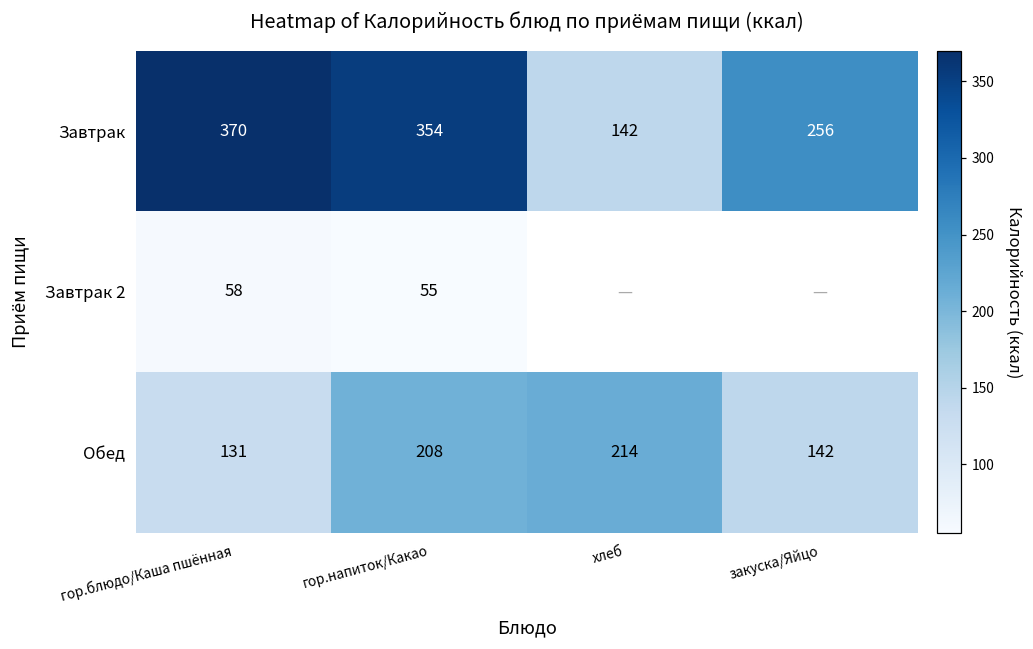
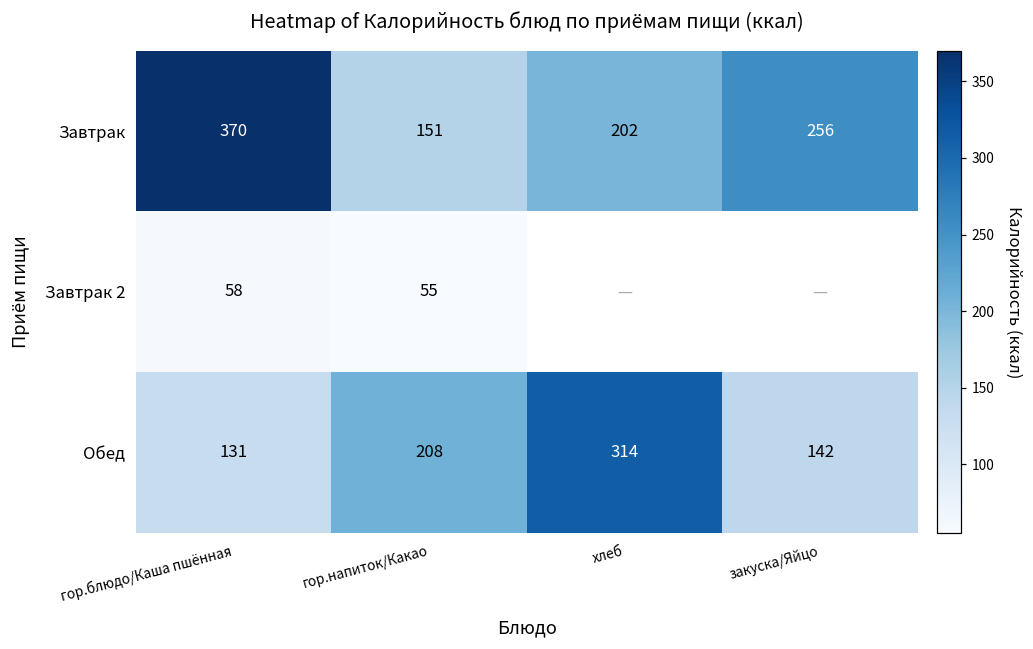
Завтрак, гор.напиток/Какао: 354 -> 151
Завтрак, хлеб: 142 -> 202
Обед, хлеб: 214 -> 314
